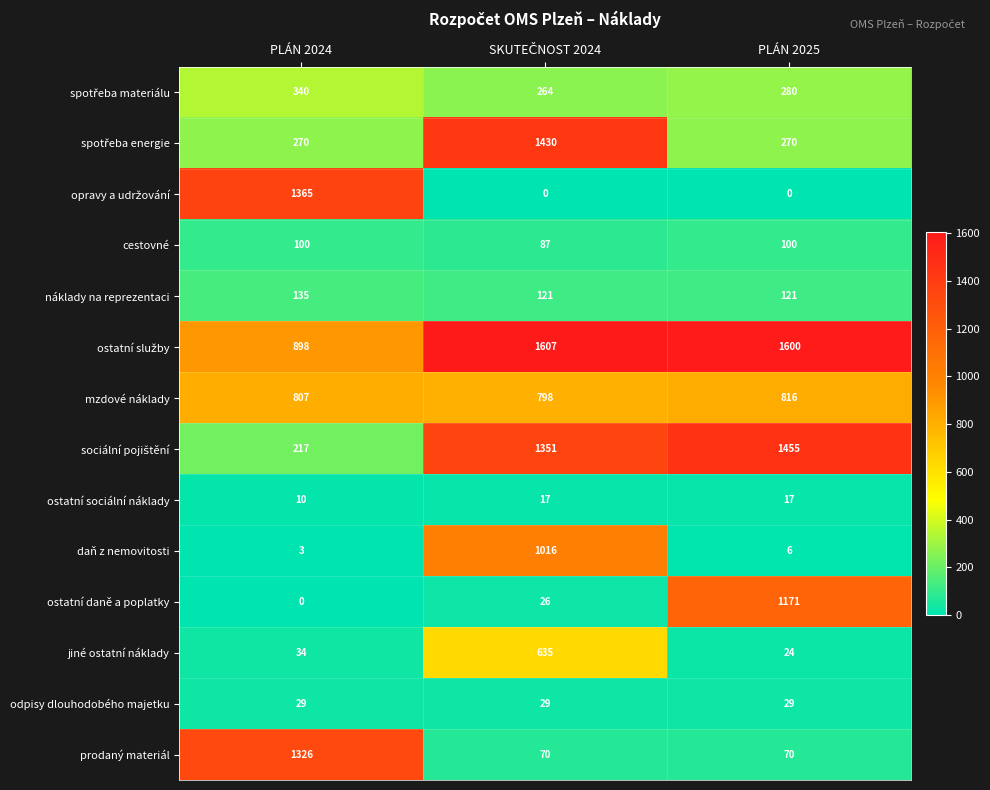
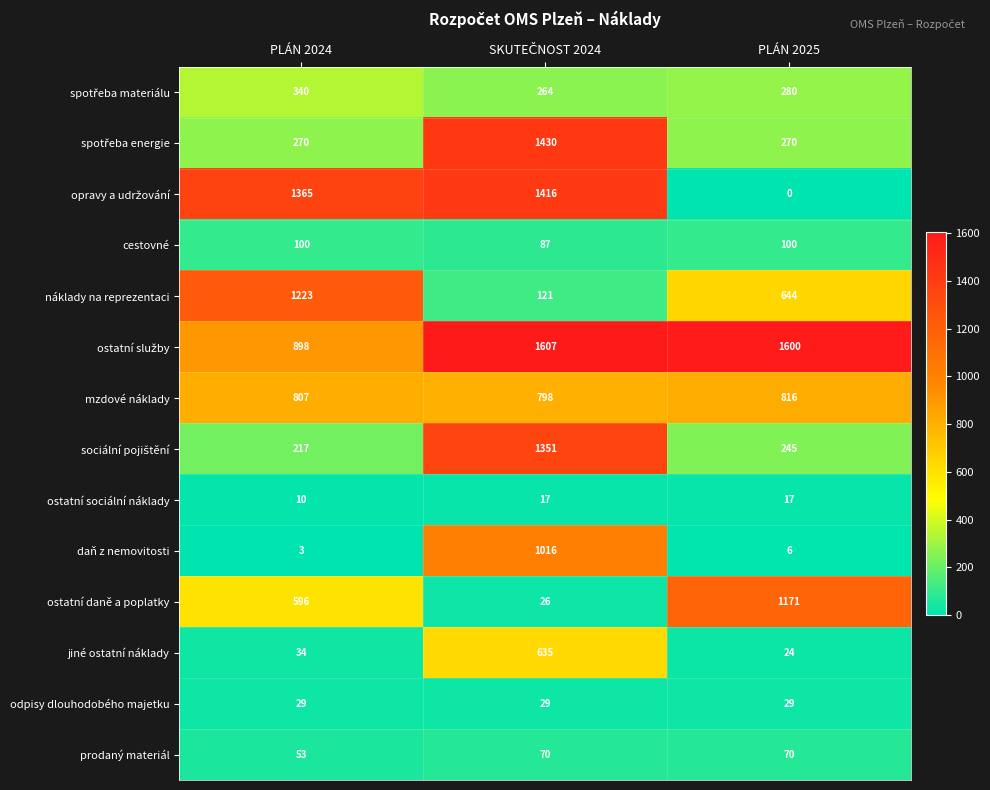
opravy a udržování, SKUTEČNOST 2024: 0 -> 1416
náklady na reprezentaci, PLÁN 2024: 135 -> 1223
náklady na reprezentaci, PLÁN 2025: 121 -> 644
sociální pojištění, PLÁN 2025: 1455 -> 245
ostatní daně a poplatky, PLÁN 2024: 0 -> 596
prodaný materiál, PLÁN 2024: 1326 -> 53
